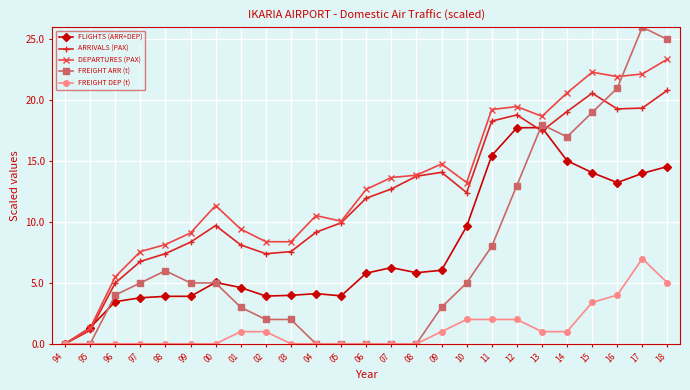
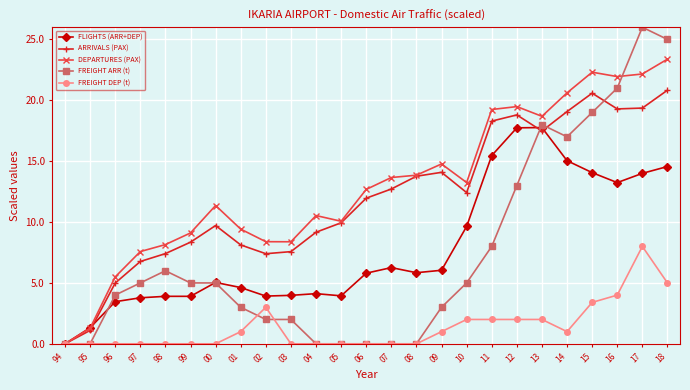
FREIGHT DEP (t), 02: 1 -> 3
FREIGHT DEP (t), 13: 1 -> 2
FREIGHT DEP (t), 17: 7 -> 8
